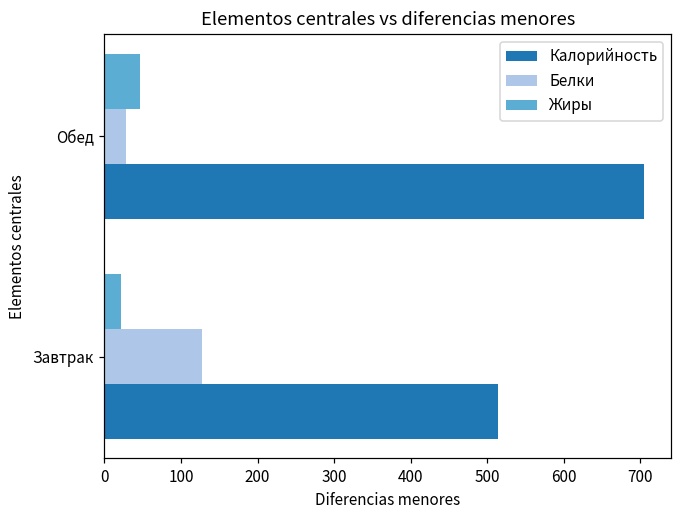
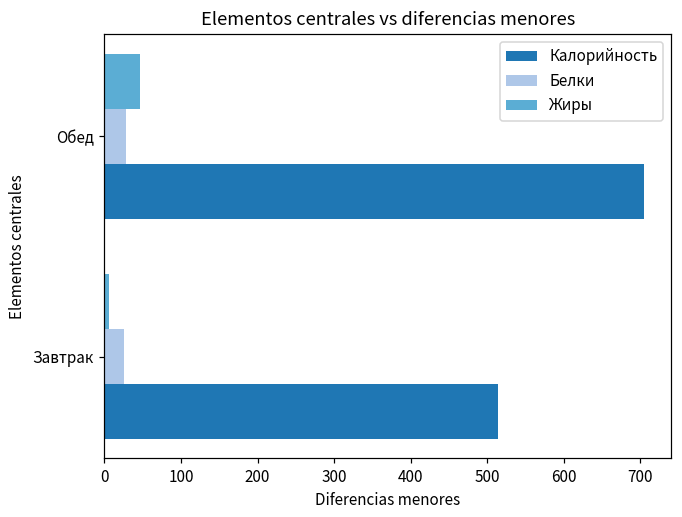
Жиры, Завтрак: 20 -> 10
Белки, Завтрак: 130 -> 30
